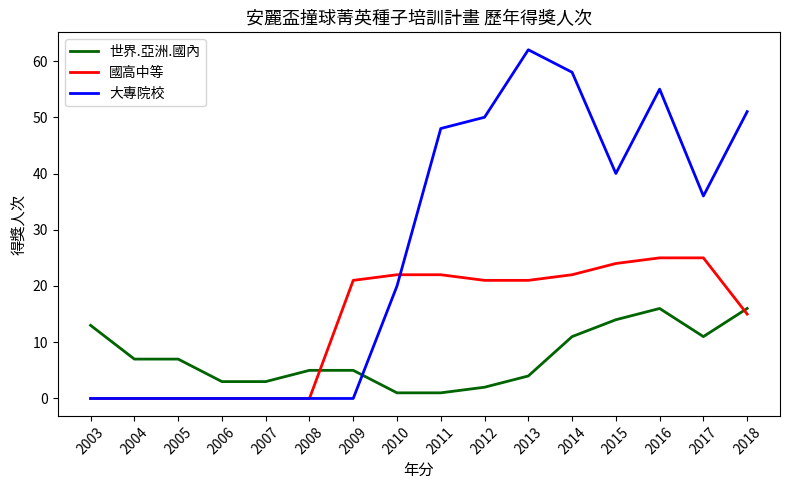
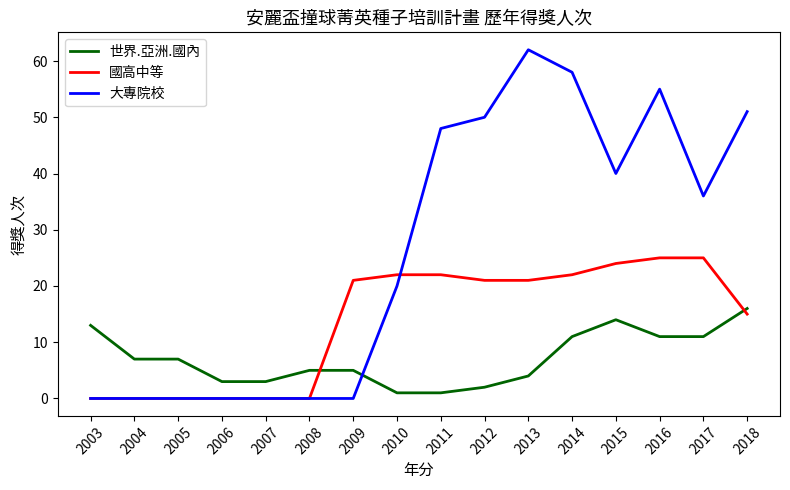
世界.亞洲.國內, 2016: 16 -> 11
